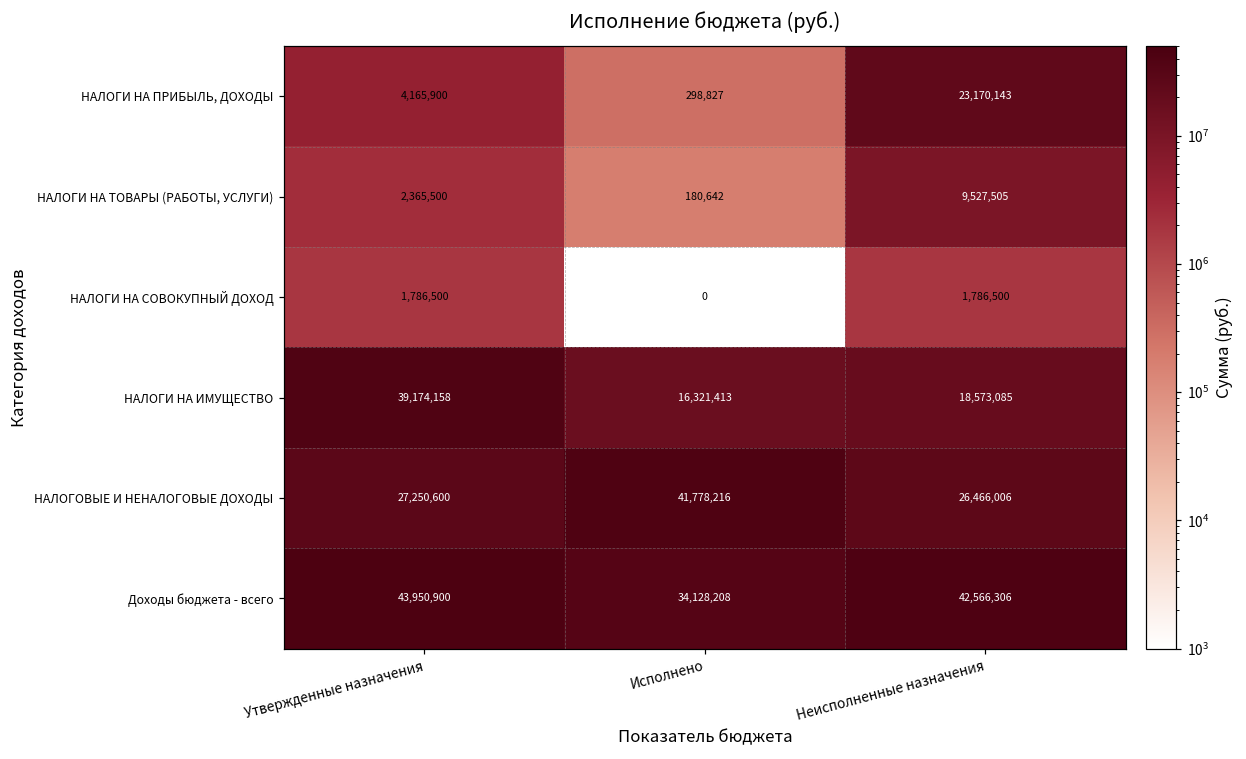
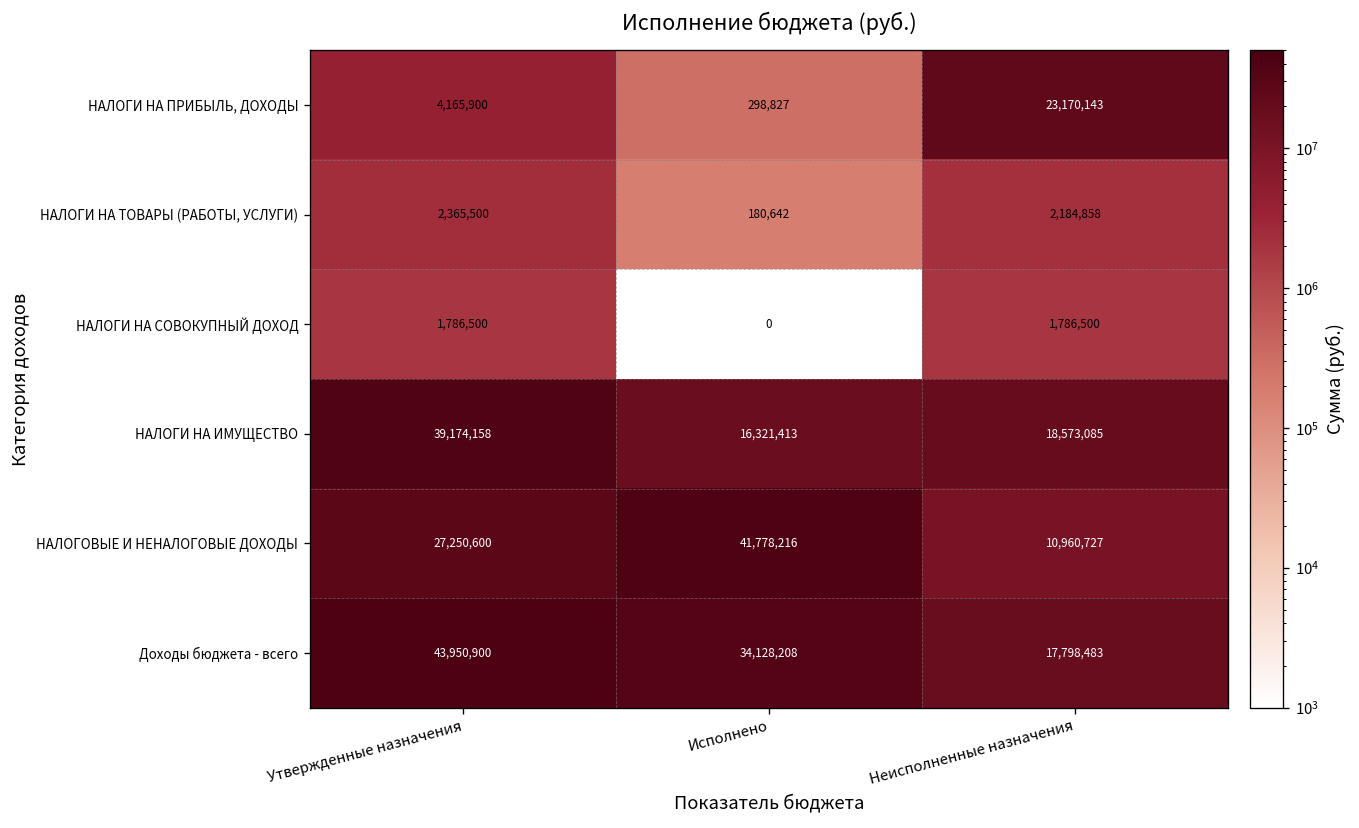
НАЛОГИ НА ТОВАРЫ (РАБОТЫ, УСЛУГИ), Неисполненные назначения: 9,527,505 -> 2,184,858
НАЛОГОВЫЕ И НЕНАЛОГОВЫЕ ДОХОДЫ, Неисполненные назначения: 26,466,006 -> 10,960,727
Доходы бюджета - всего, Неисполненные назначения: 42,566,306 -> 17,798,483
